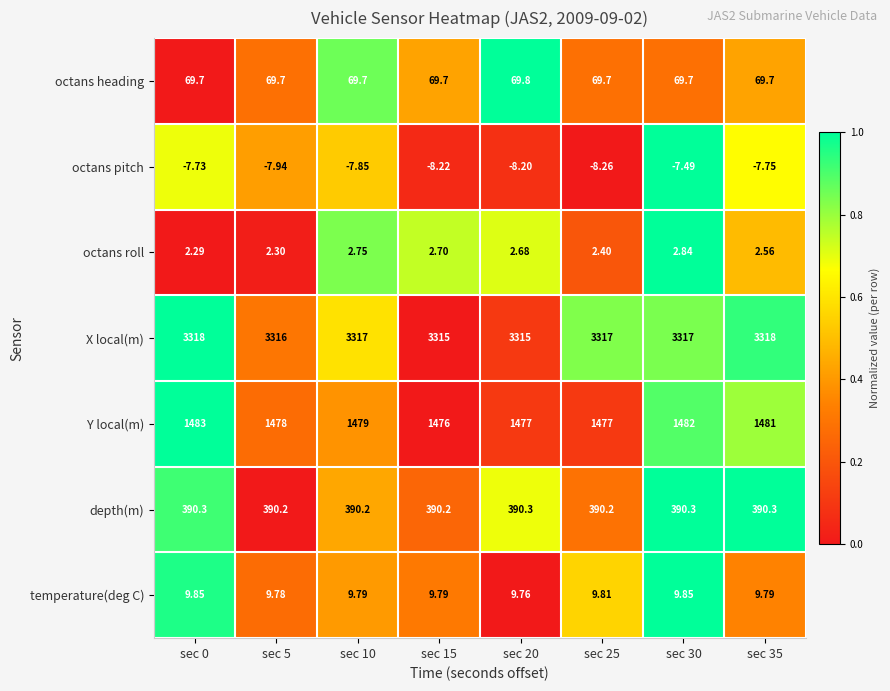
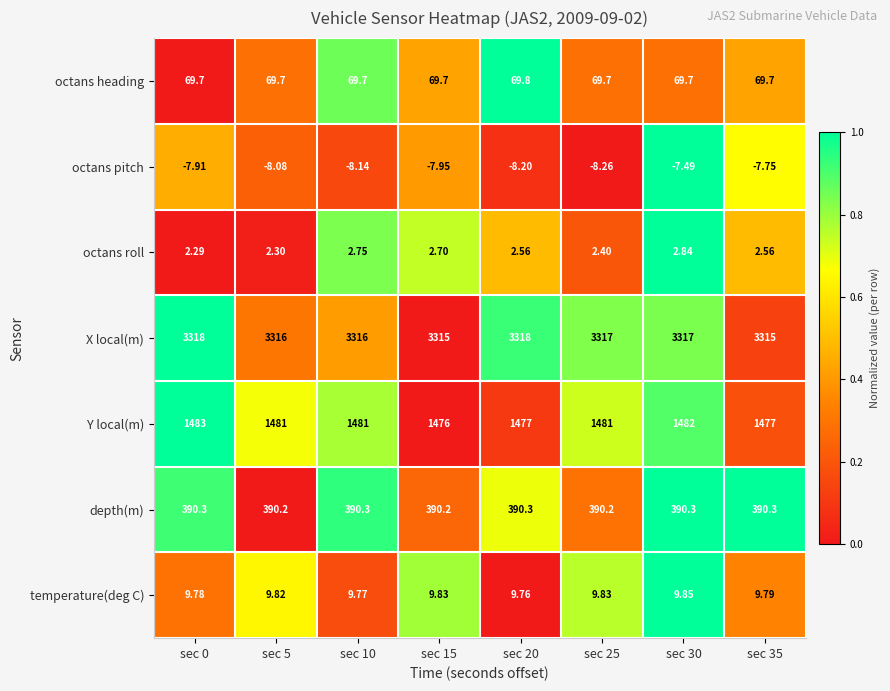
octans pitch, sec 0: -7.73 -> -7.91
octans pitch, sec 5: -7.94 -> -8.08
octans pitch, sec 10: -7.85 -> -8.14
octans pitch, sec 15: -8.22 -> -7.95
octans roll, sec 20: 2.68 -> 2.56
X local(m), sec 10: 3317 -> 3316
X local(m), sec 20: 3315 -> 3318
X local(m), sec 35: 3318 -> 3315
Y local(m), sec 5: 1478 -> 1481
Y local(m), sec 10: 1479 -> 1481
Y local(m), sec 25: 1477 -> 1481
Y local(m), sec 35: 1481 -> 1477
depth(m), sec 10: 390.2 -> 390.3
temperature(deg C), sec 0: 9.85 -> 9.78
temperature(deg C), sec 5: 9.78 -> 9.82
temperature(deg C), sec 10: 9.79 -> 9.77
temperature(deg C), sec 15: 9.79 -> 9.83
temperature(deg C), sec 25: 9.81 -> 9.83
